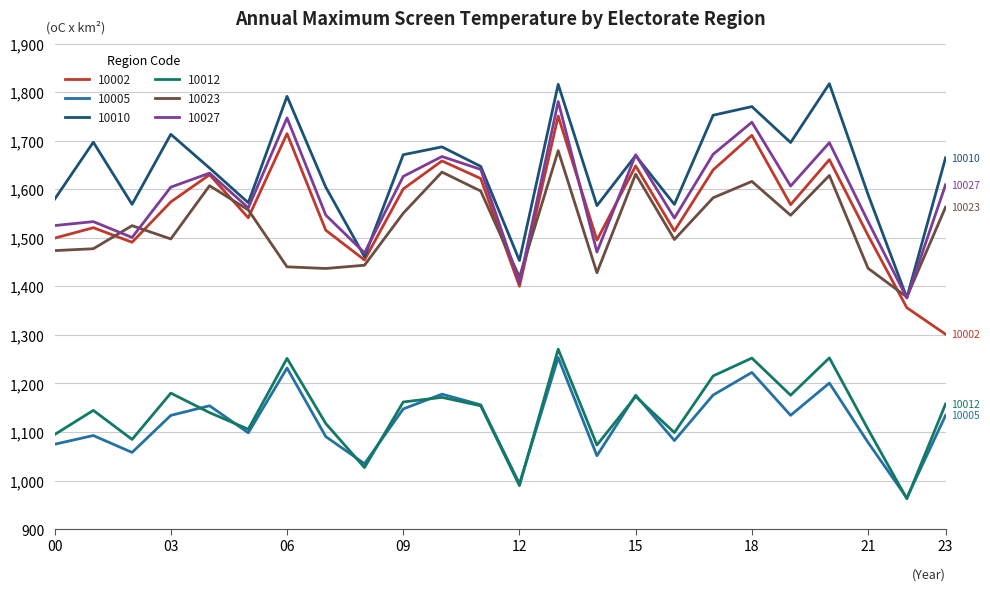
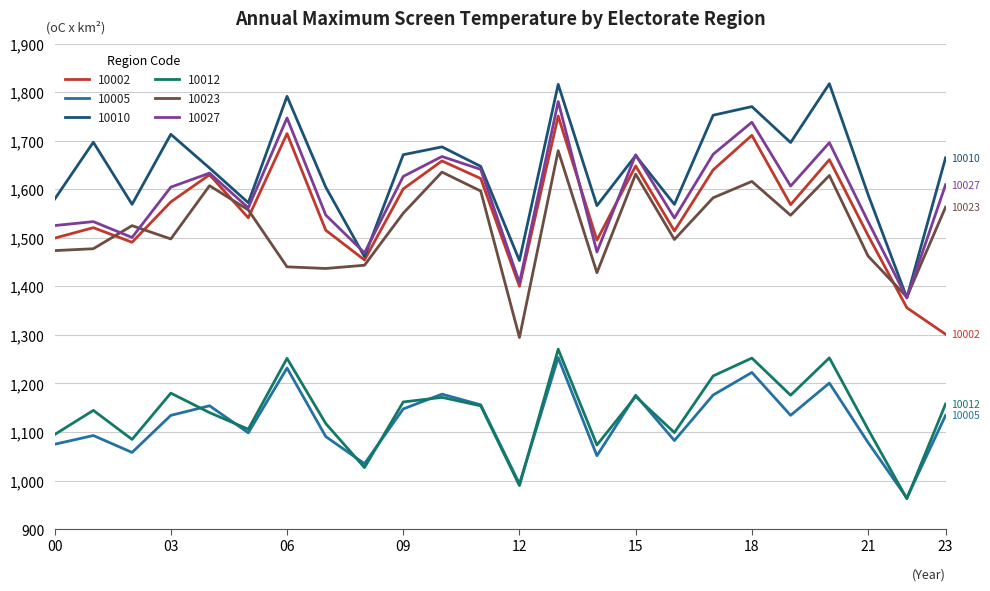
10023, 12: 1,420 -> 1,290
10023, 21: 1,440 -> 1,460
